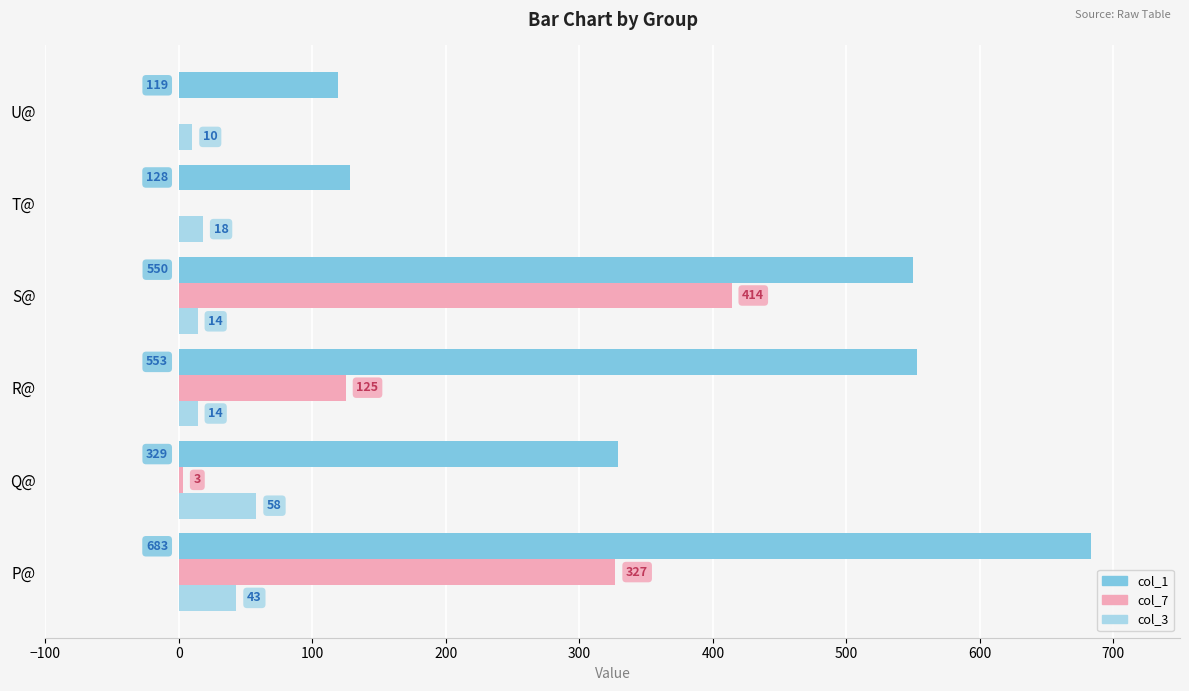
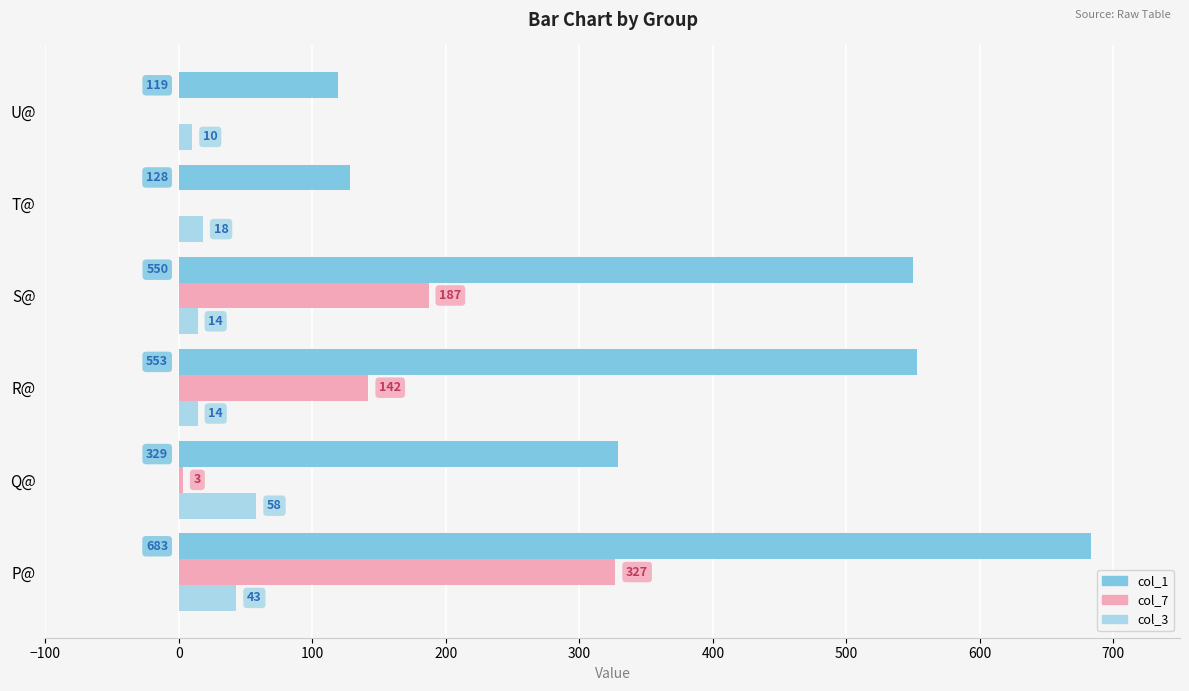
col_7, S@: 414 -> 187
col_7, R@: 125 -> 142
